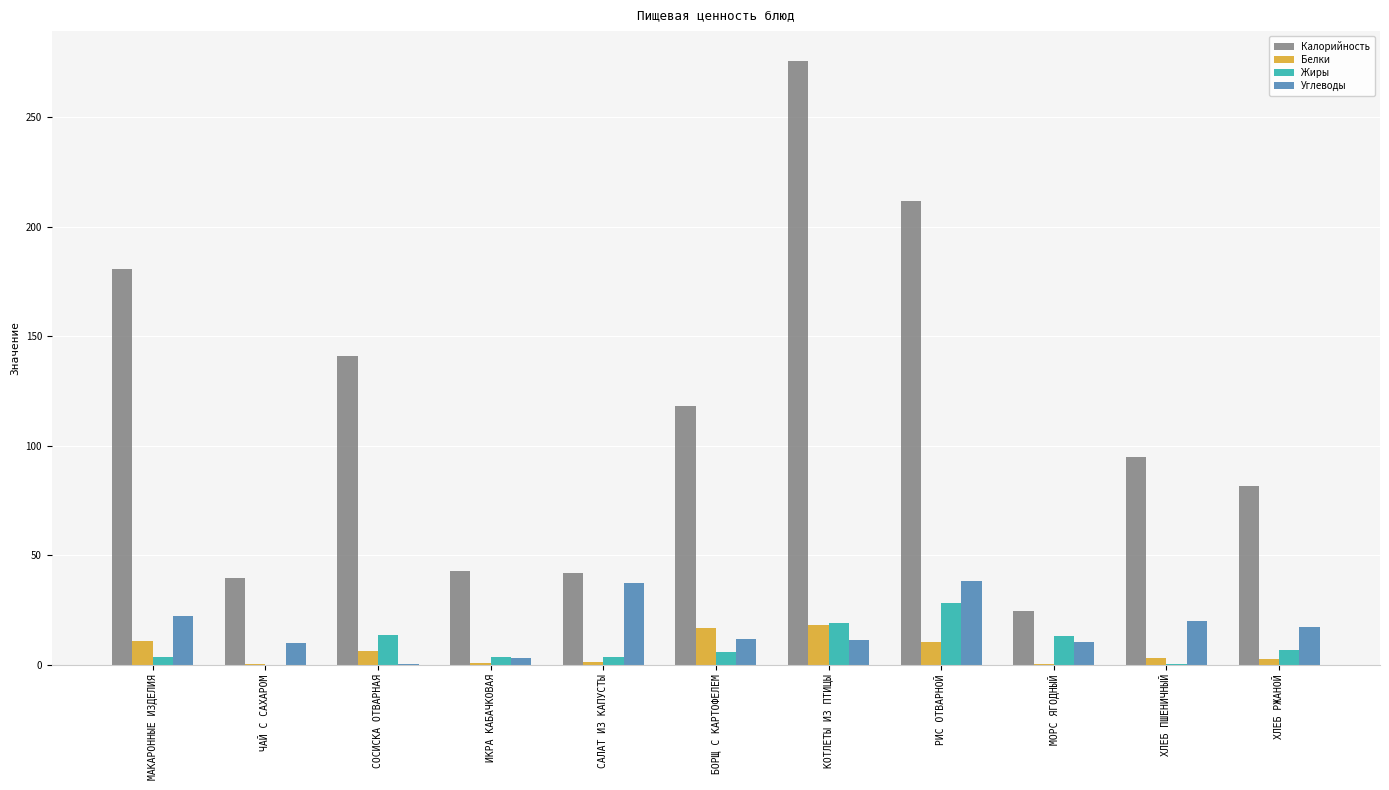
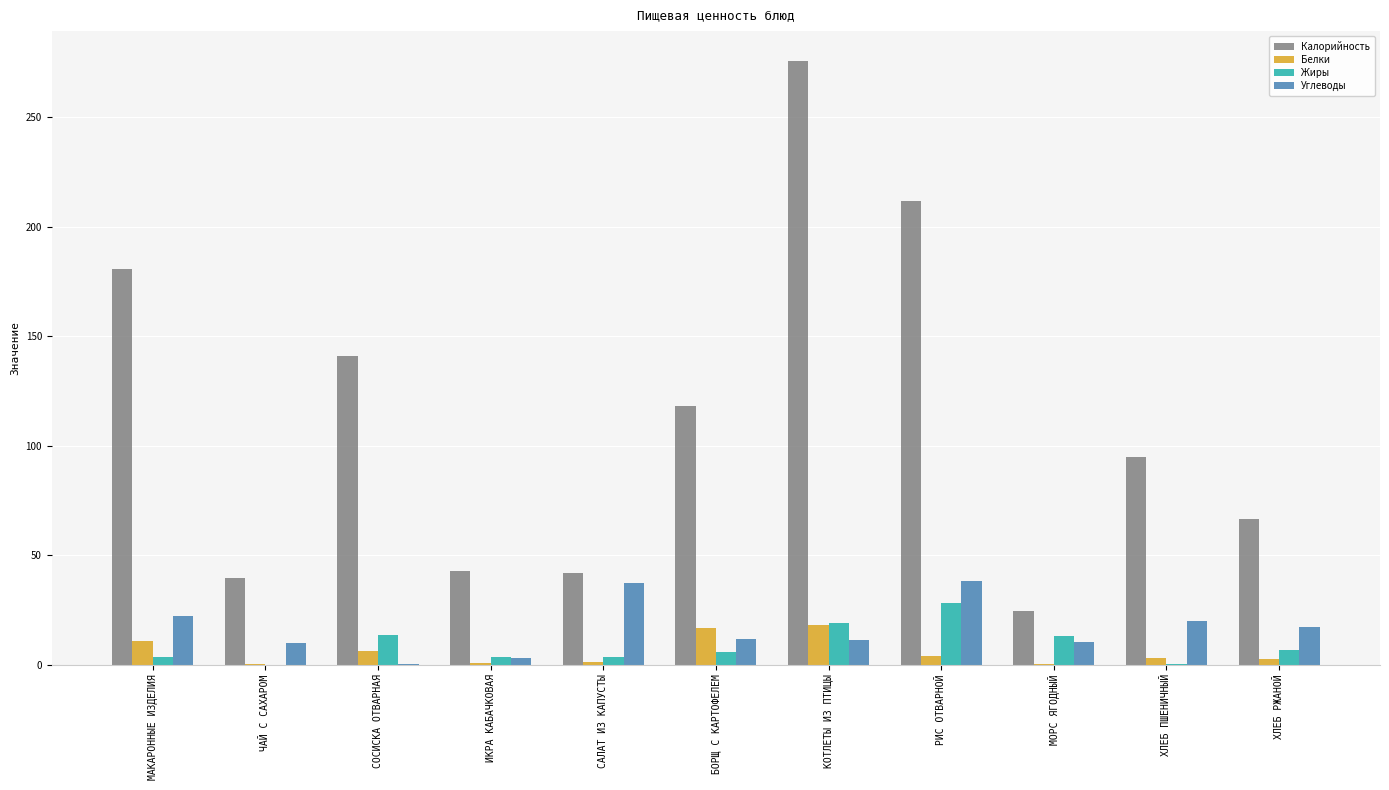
Белки, РИС ОТВАРНОЙ: 10 -> 4
Калорийность, ХЛЕБ РЖАНОЙ: 82 -> 67
